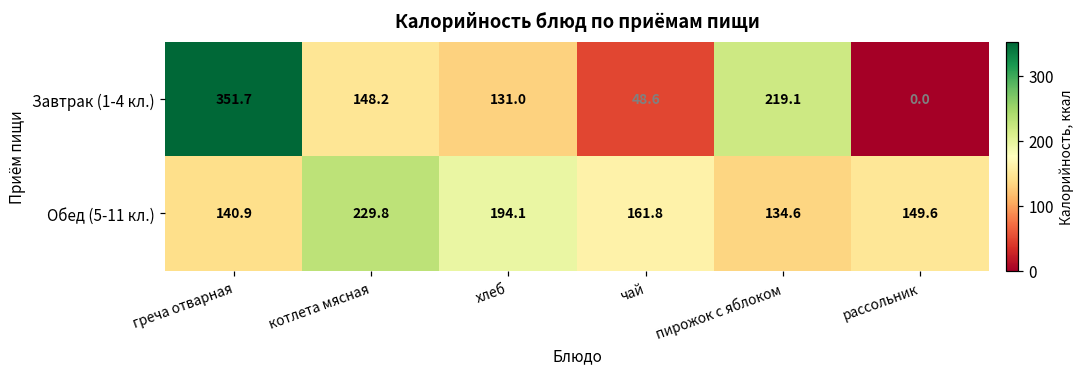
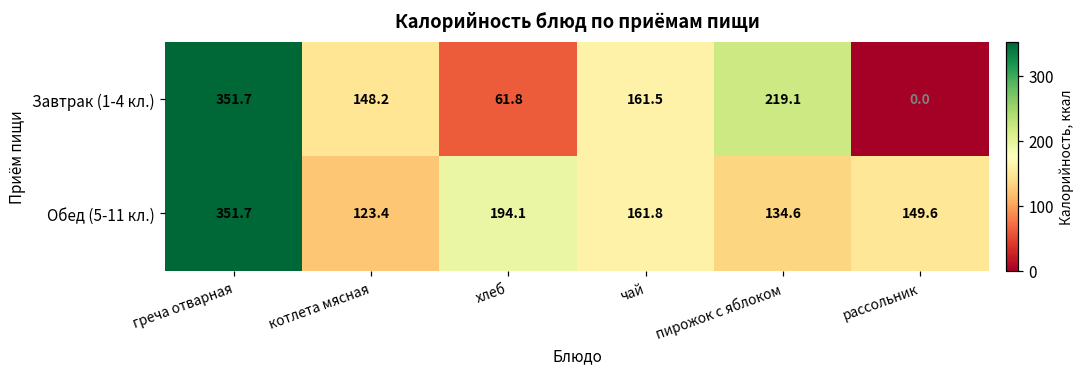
Завтрак (1-4 кл.), хлеб: 131.0 -> 61.8
Завтрак (1-4 кл.), чай: 48.6 -> 161.5
Обед (5-11 кл.), греча отварная: 140.9 -> 351.7
Обед (5-11 кл.), котлета мясная: 229.8 -> 123.4
